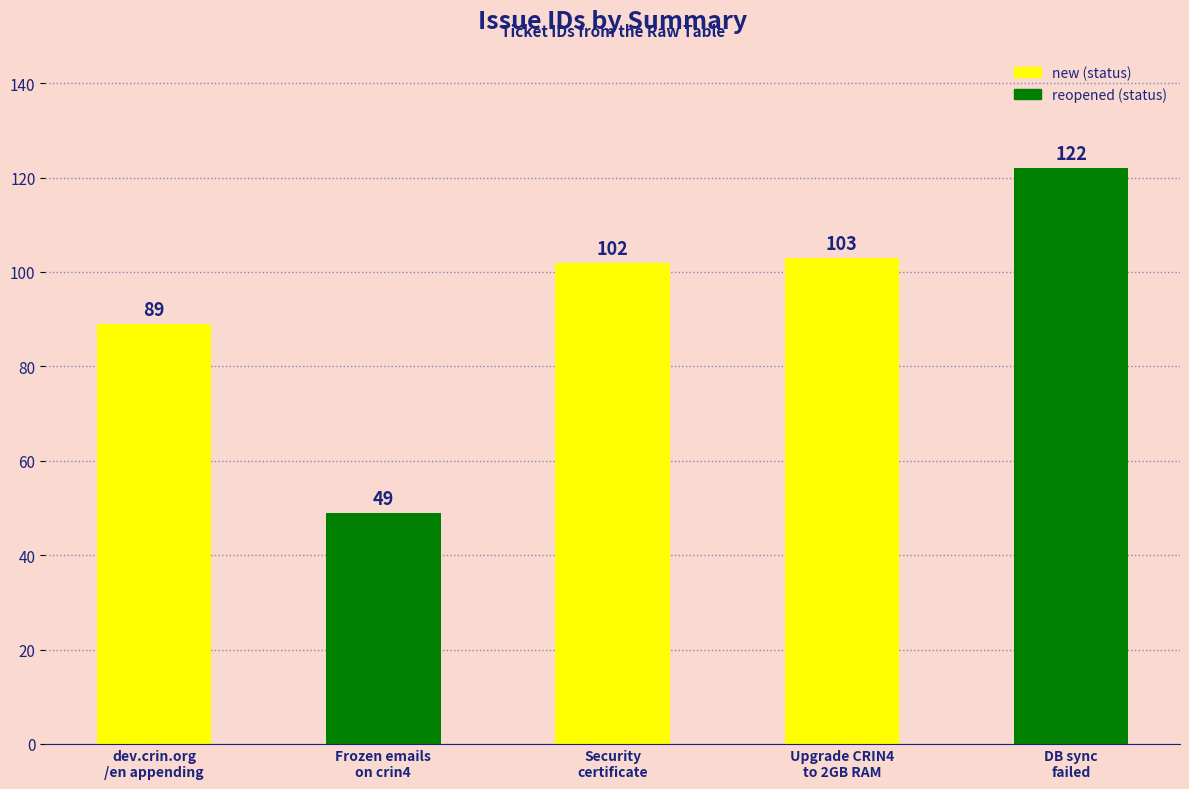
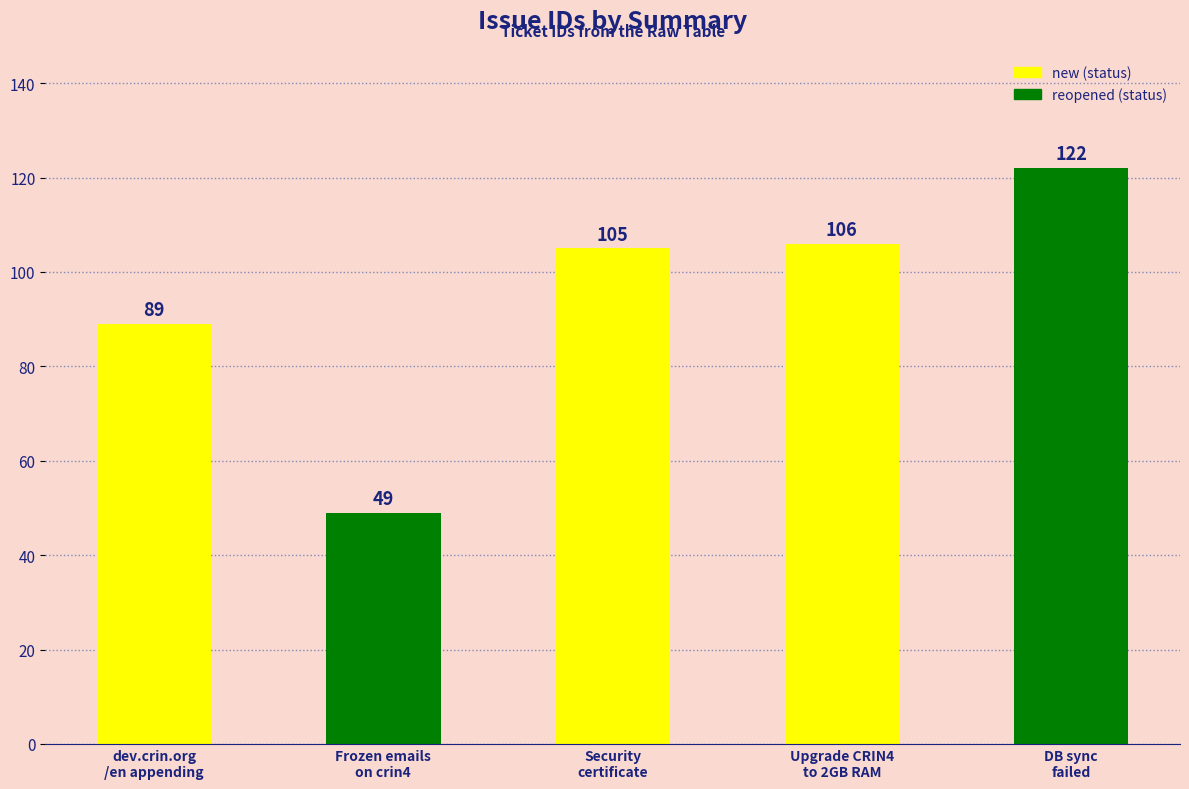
Security certificate: 102 -> 105
Upgrade CRIN4 to 2GB RAM: 103 -> 106
